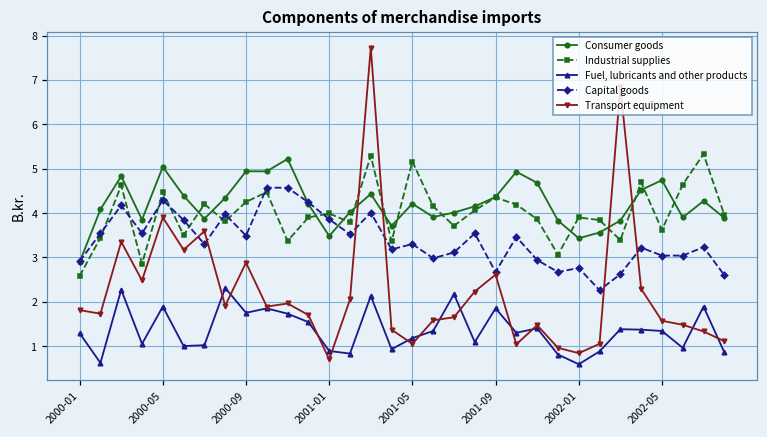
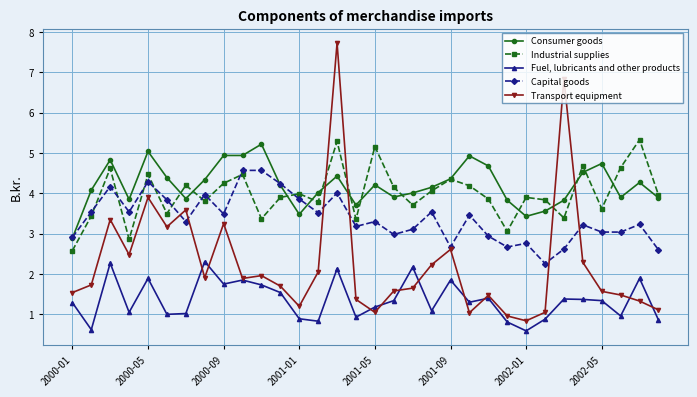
Transport equipment, 2000-01: 1.8 -> 1.5
Transport equipment, 2000-09: 2.9 -> 3.3
Transport equipment, 2001-01: 0.7 -> 1.2
